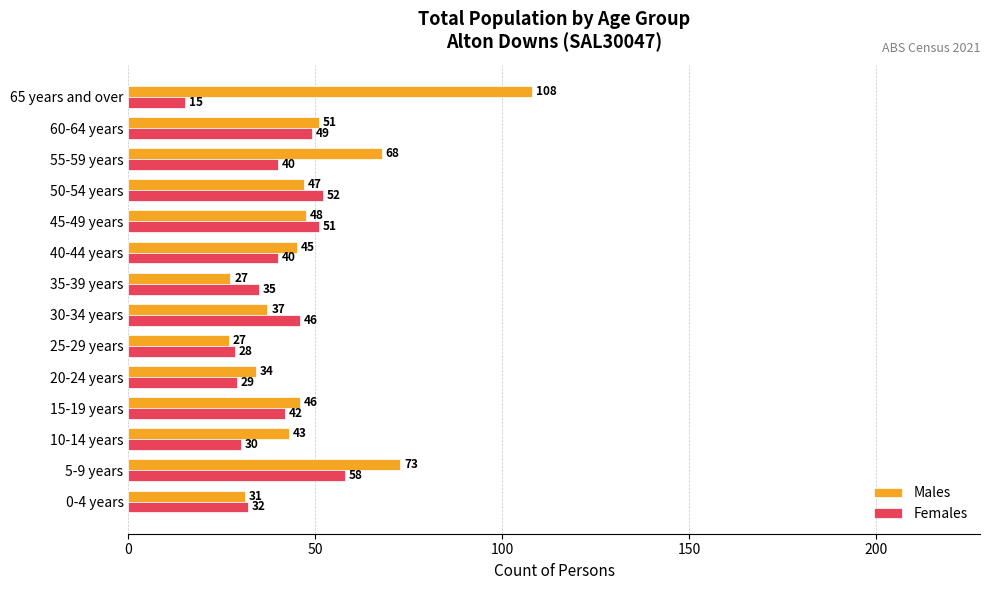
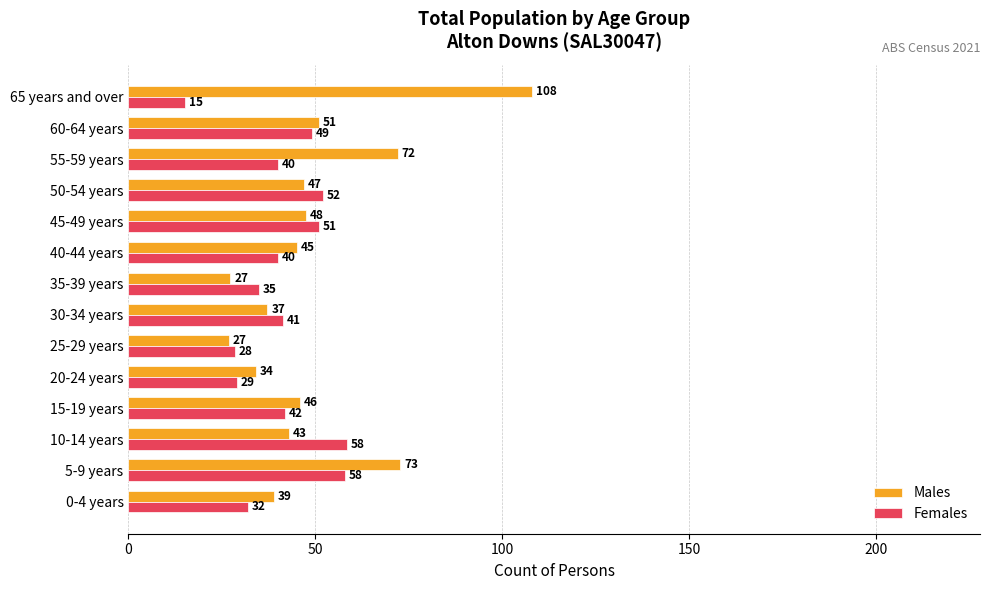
Males, 55-59 years: 68 -> 72
Females, 30-34 years: 46 -> 41
Females, 10-14 years: 30 -> 58
Males, 0-4 years: 31 -> 39
